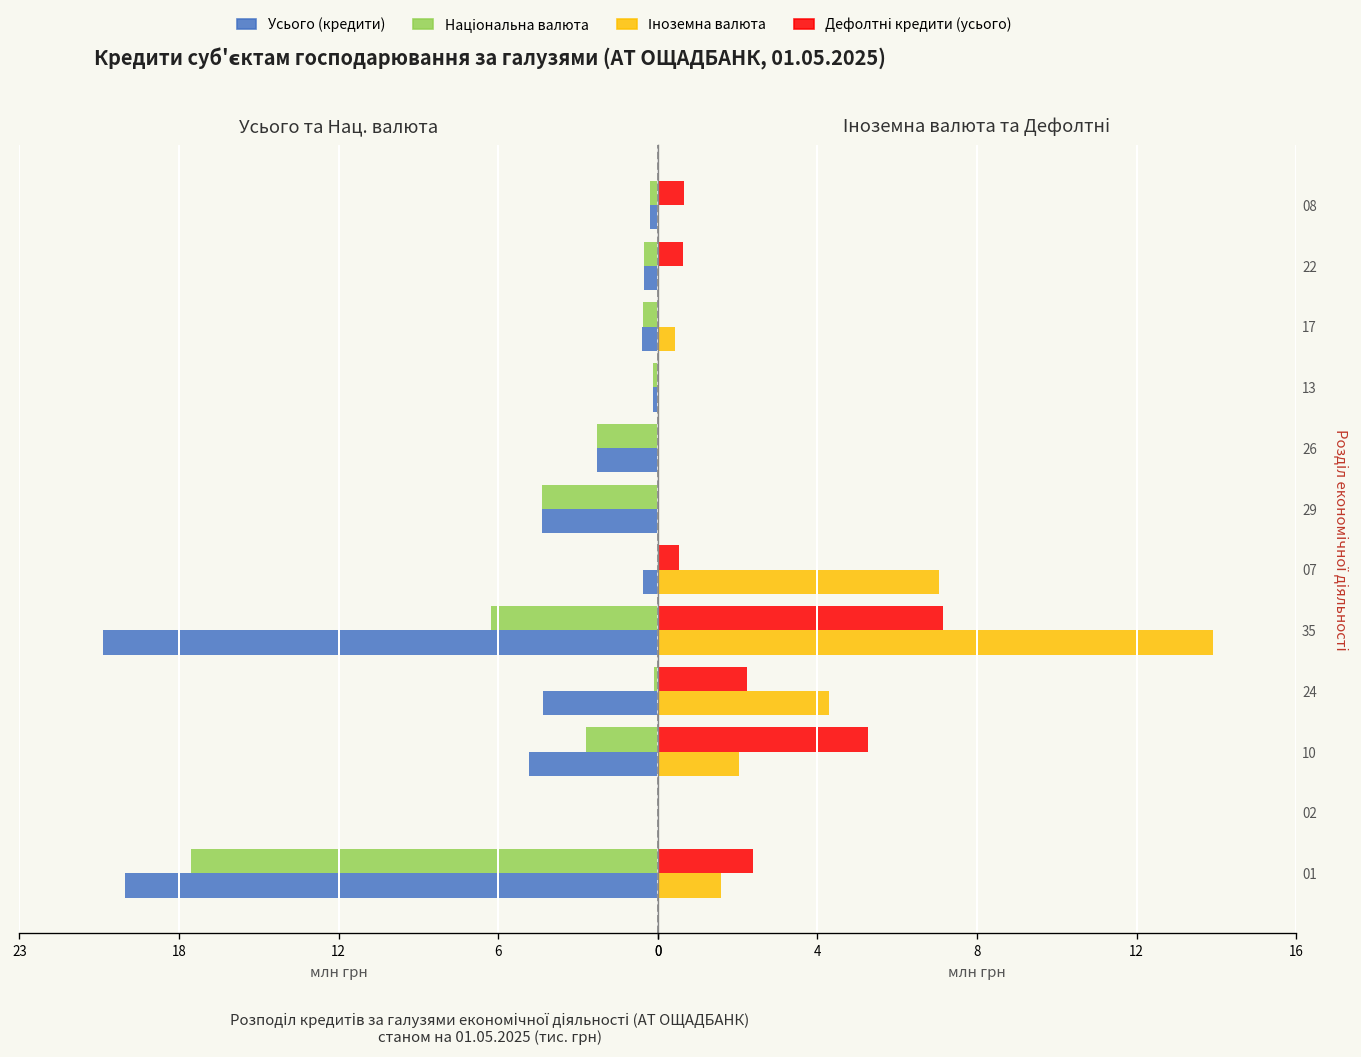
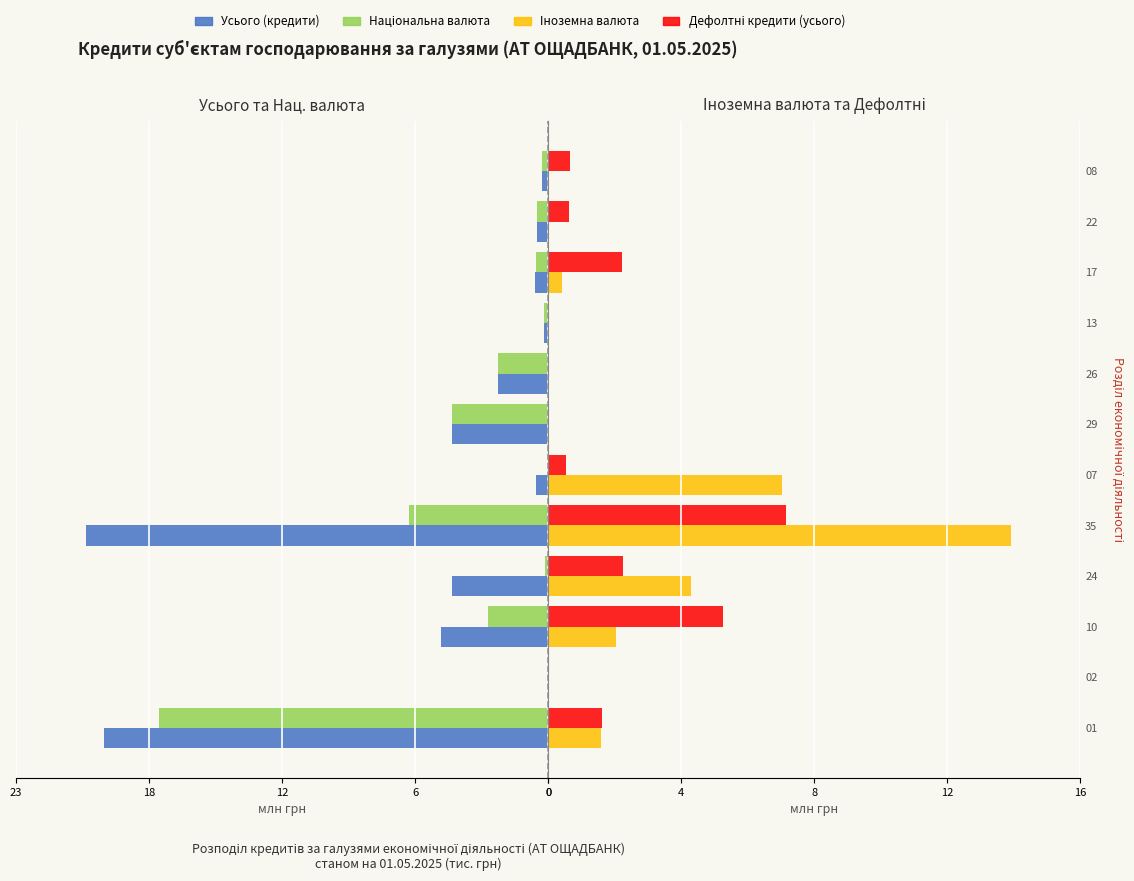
Іноземна валюта та Дефолтні, Дефолтні кредити (усього), 17: 0.0 -> 2.3
Іноземна валюта та Дефолтні, Дефолтні кредити (усього), 01: 2.4 -> 1.7
